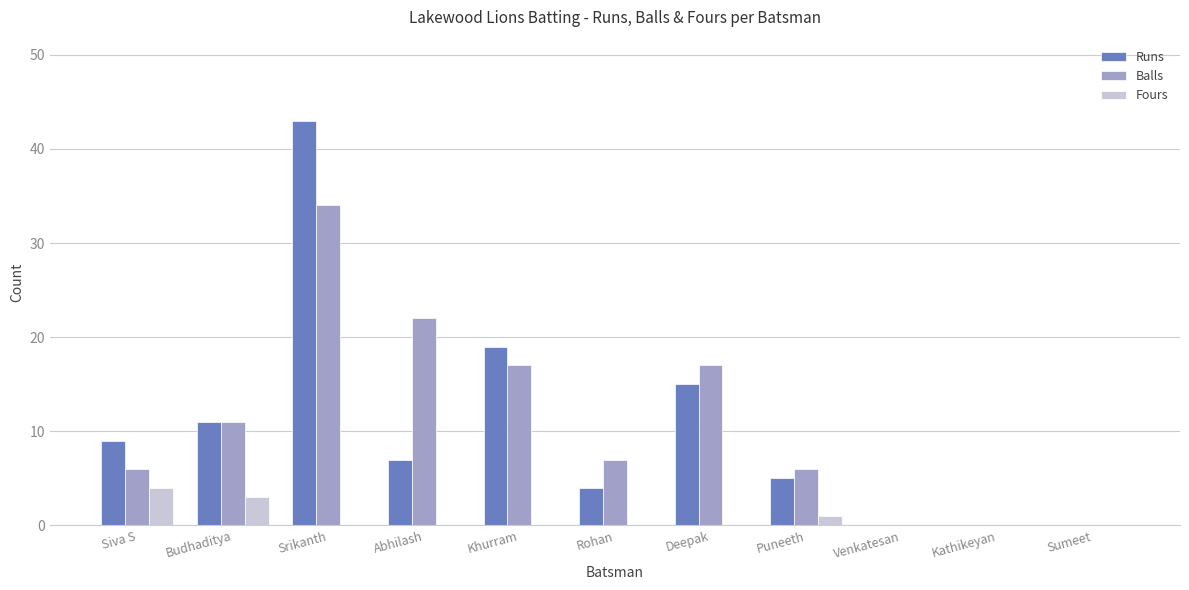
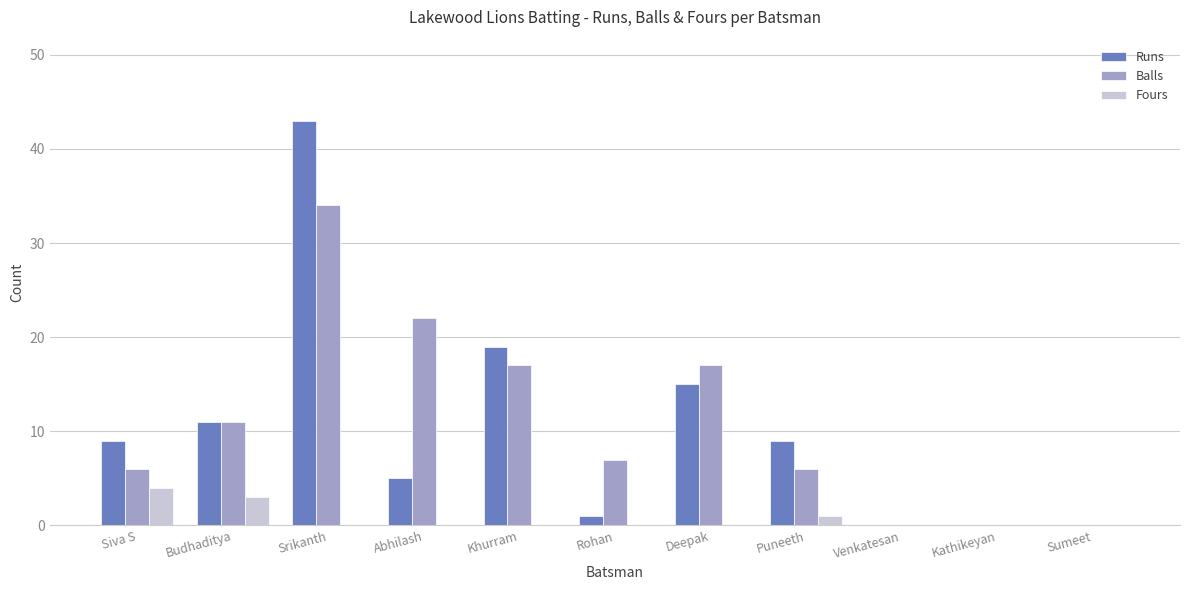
Runs, Abhilash: 7 -> 5
Runs, Rohan: 4 -> 1
Runs, Puneeth: 5 -> 9
